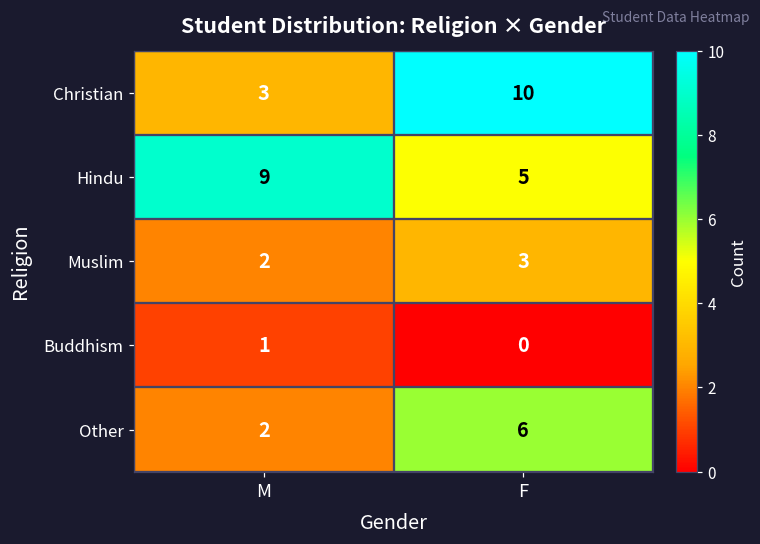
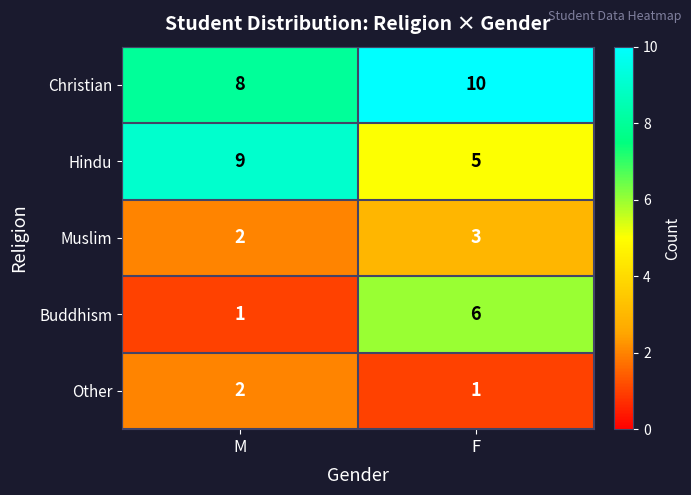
Christian, M: 3 -> 8
Buddhism, F: 0 -> 6
Other, F: 6 -> 1
